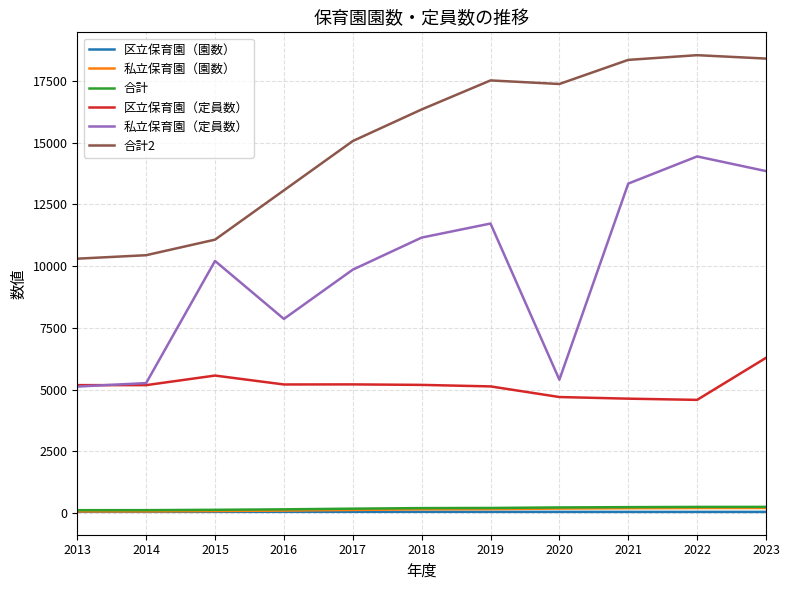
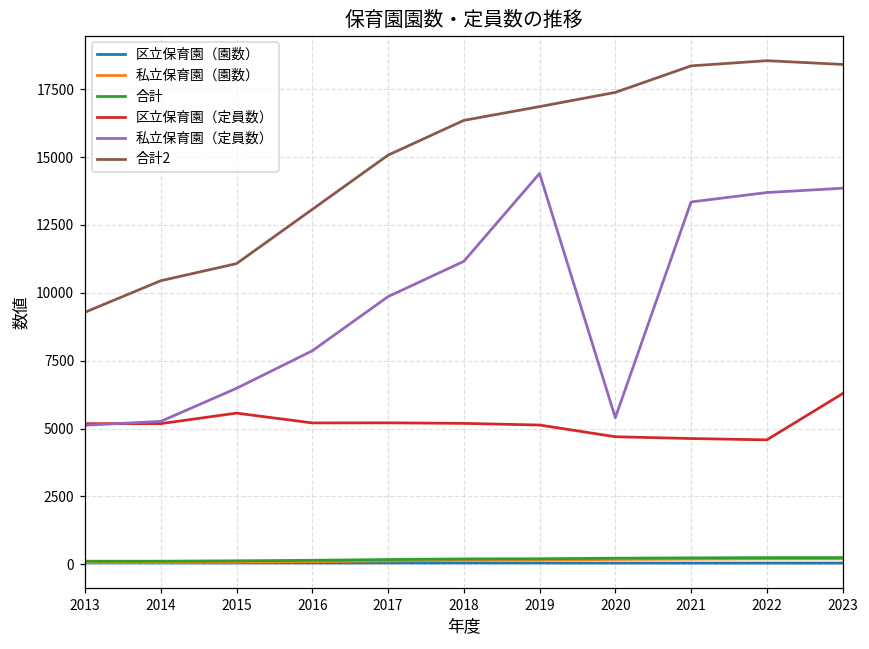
合計2, 2013: 10300 -> 9300
私立保育園（定員数）, 2015: 10200 -> 6500
私立保育園（定員数）, 2019: 11700 -> 14400
合計2, 2019: 17500 -> 16900
私立保育園（定員数）, 2022: 14400 -> 13700
